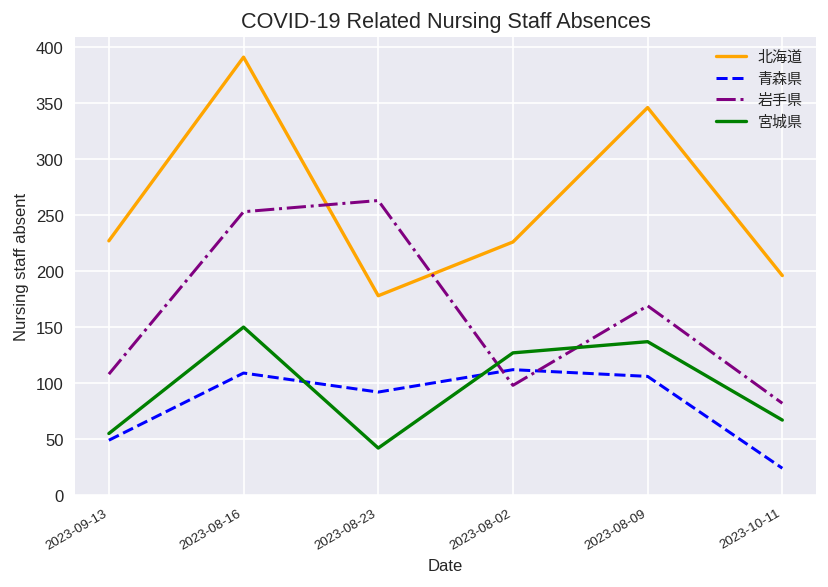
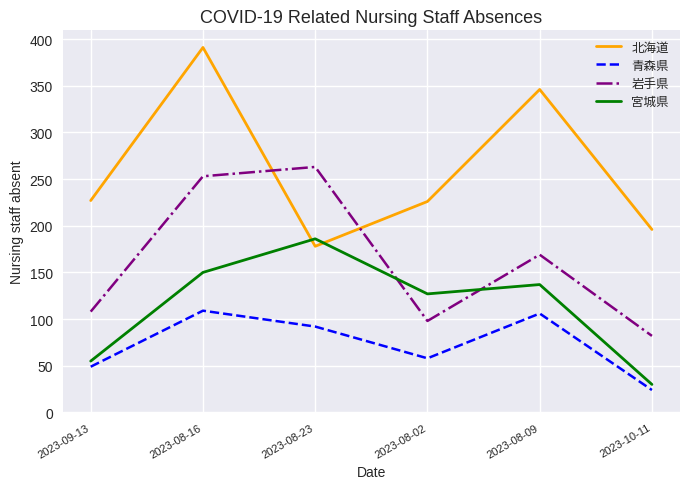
宮城県, 2023-08-23: 40 -> 190
青森県, 2023-08-02: 110 -> 60
宮城県, 2023-10-11: 70 -> 30
